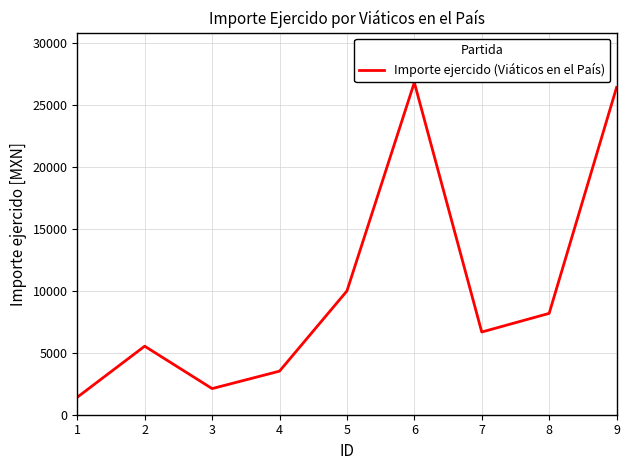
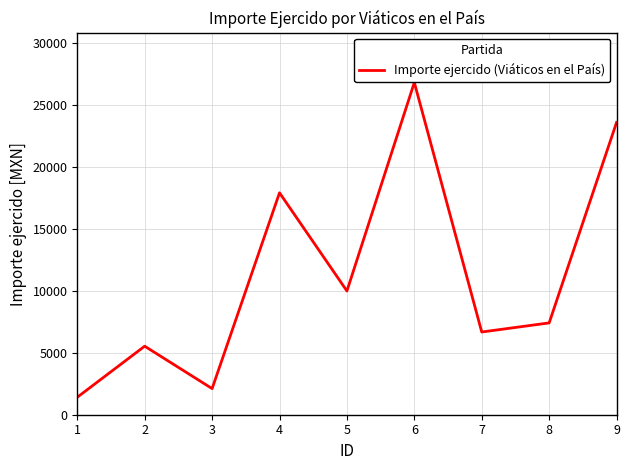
4: 3500 -> 17900
8: 8200 -> 7400
9: 26400 -> 23600
